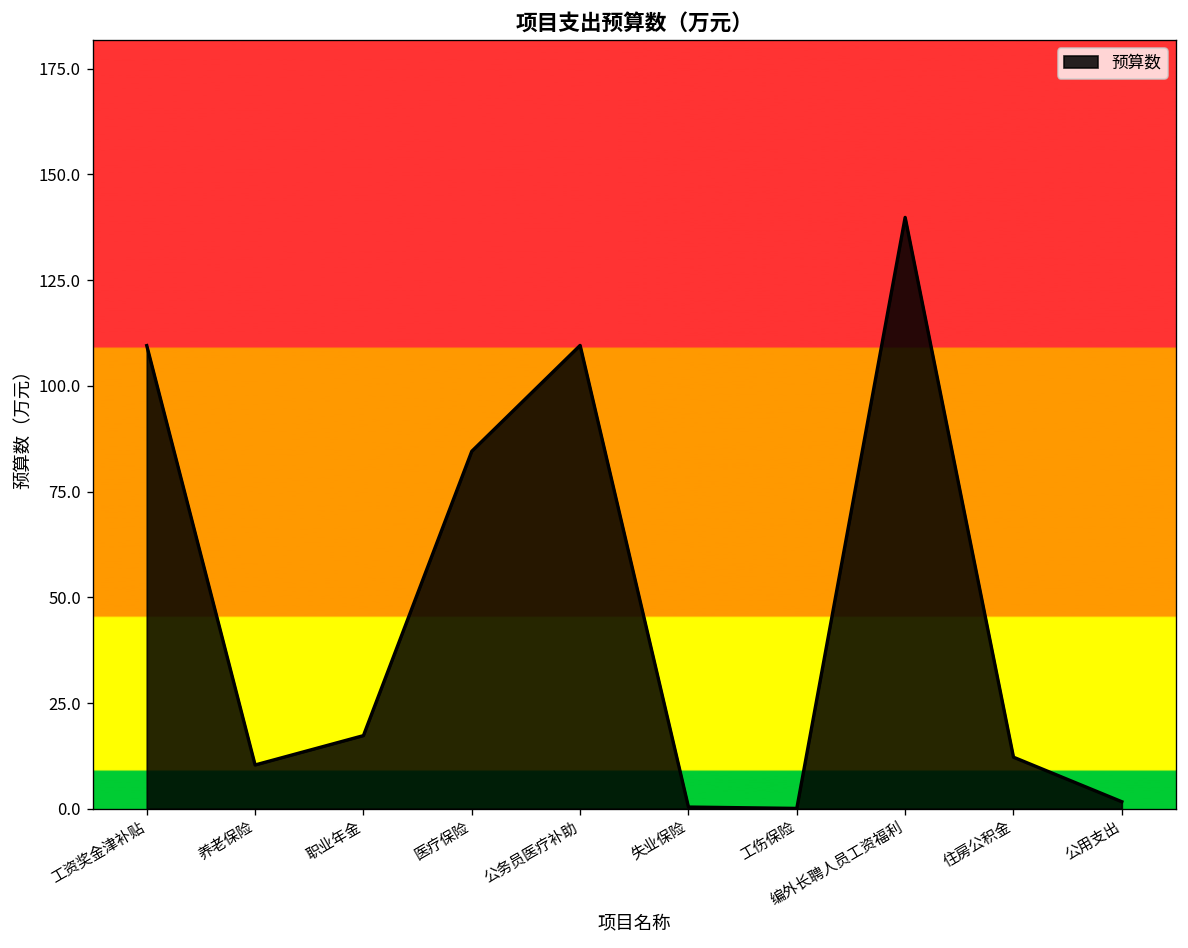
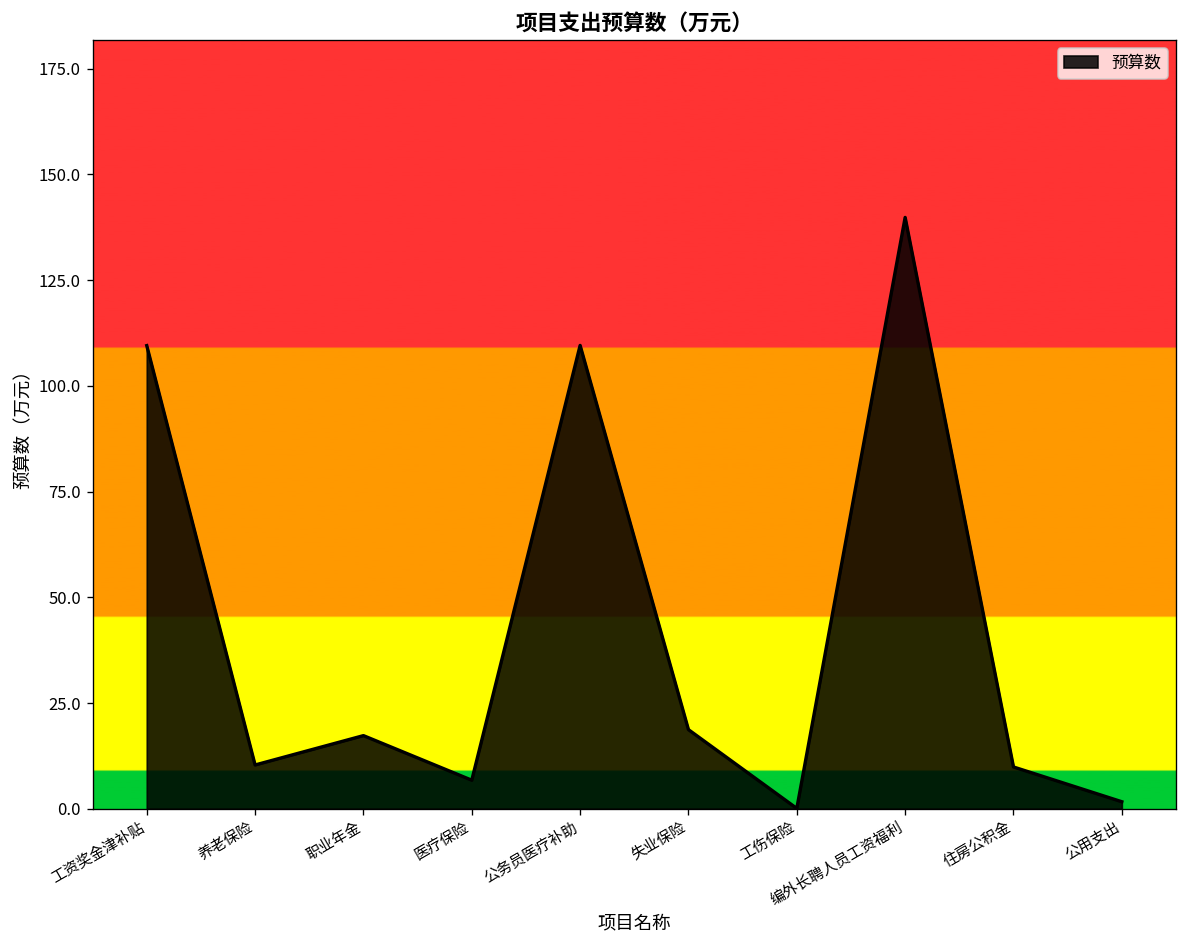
医疗保险: 85 -> 7
失业保险: 0 -> 19
住房公积金: 12 -> 10
